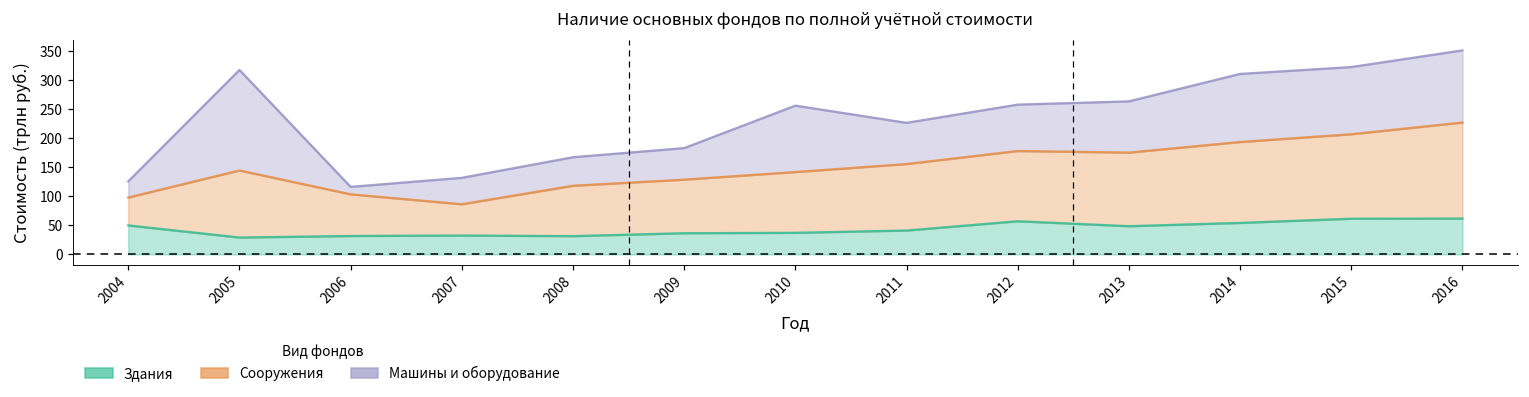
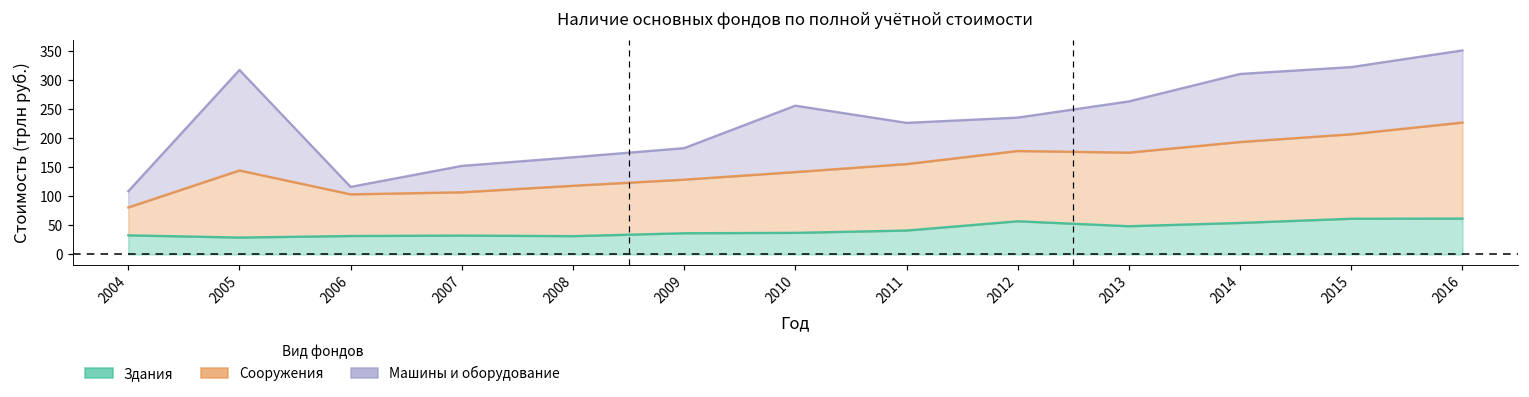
Здания, 2004: 50 -> 30
Сооружения, 2007: 50 -> 70
Машины и оборудование, 2012: 80 -> 60
